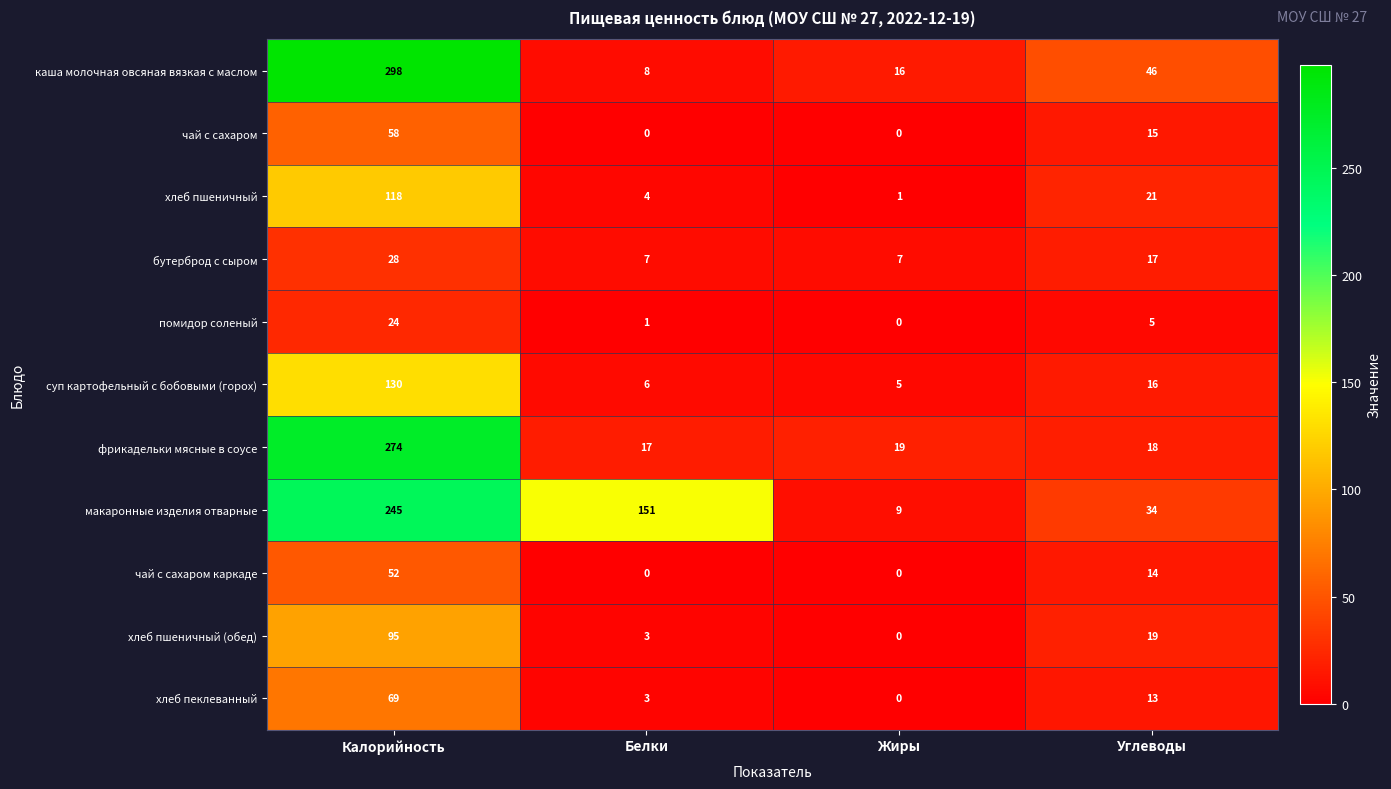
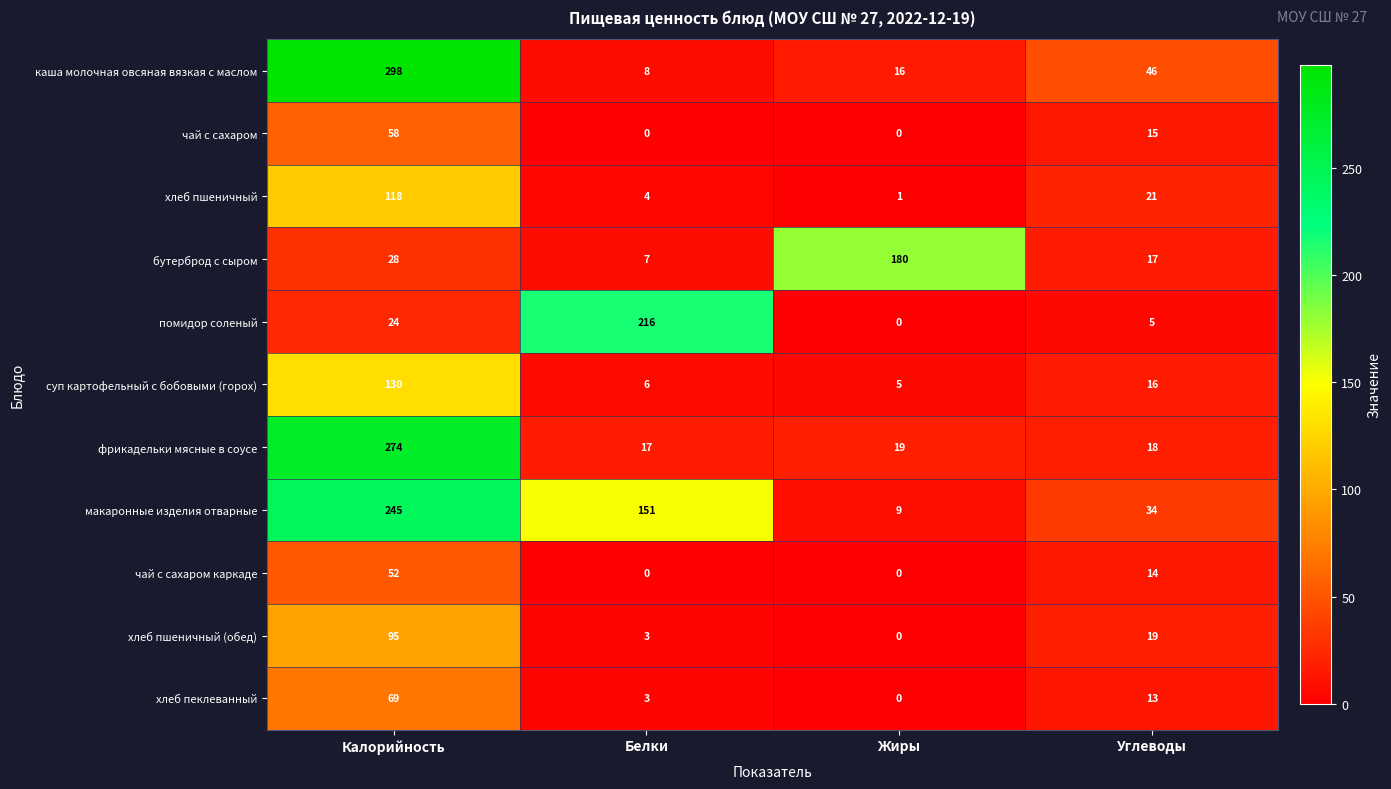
бутерброд с сыром, Жиры: 7 -> 180
помидор соленый, Белки: 1 -> 216
